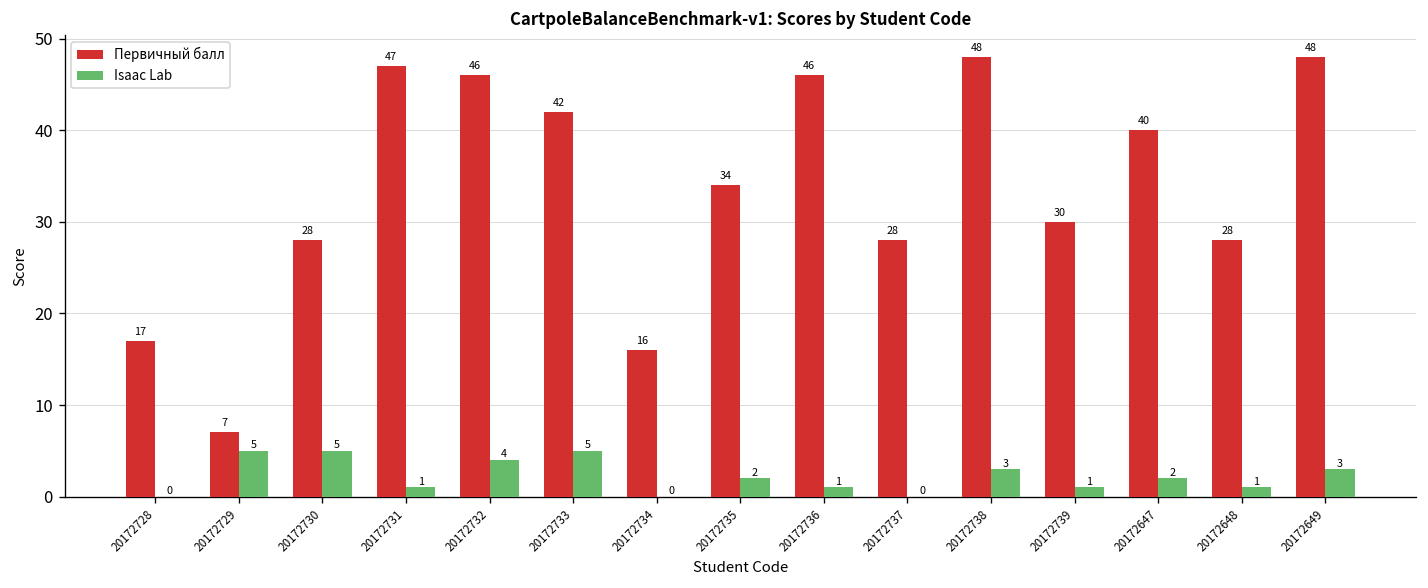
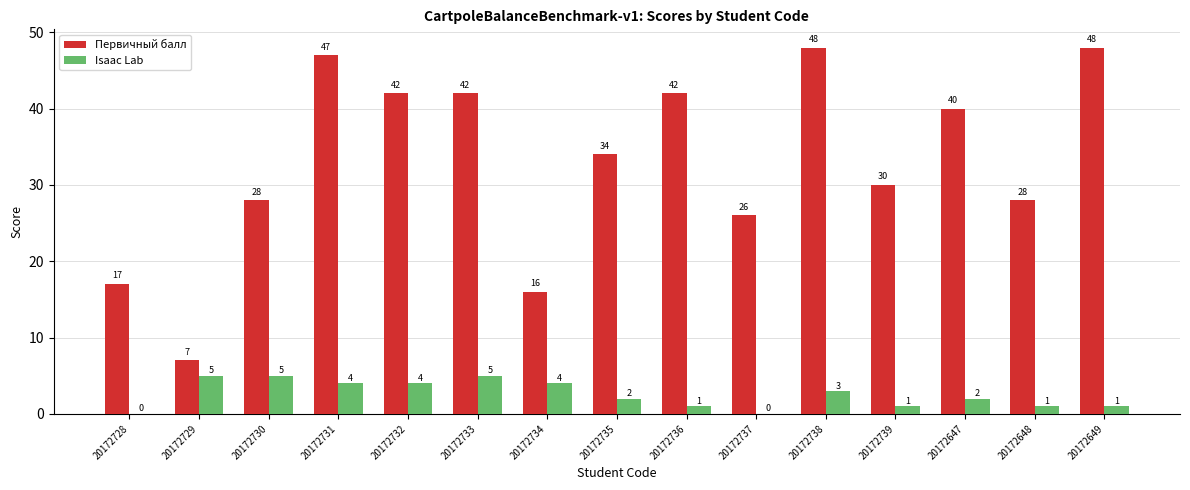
Isaac Lab, 20172731: 1 -> 4
Первичный балл, 20172732: 46 -> 42
Isaac Lab, 20172734: 0 -> 4
Первичный балл, 20172736: 46 -> 42
Первичный балл, 20172737: 28 -> 26
Isaac Lab, 20172649: 3 -> 1
